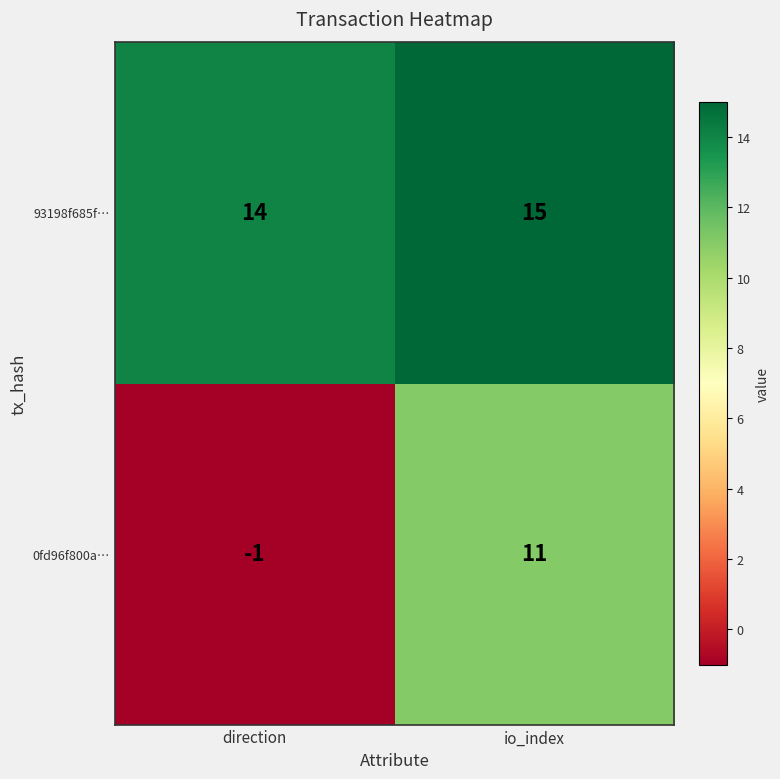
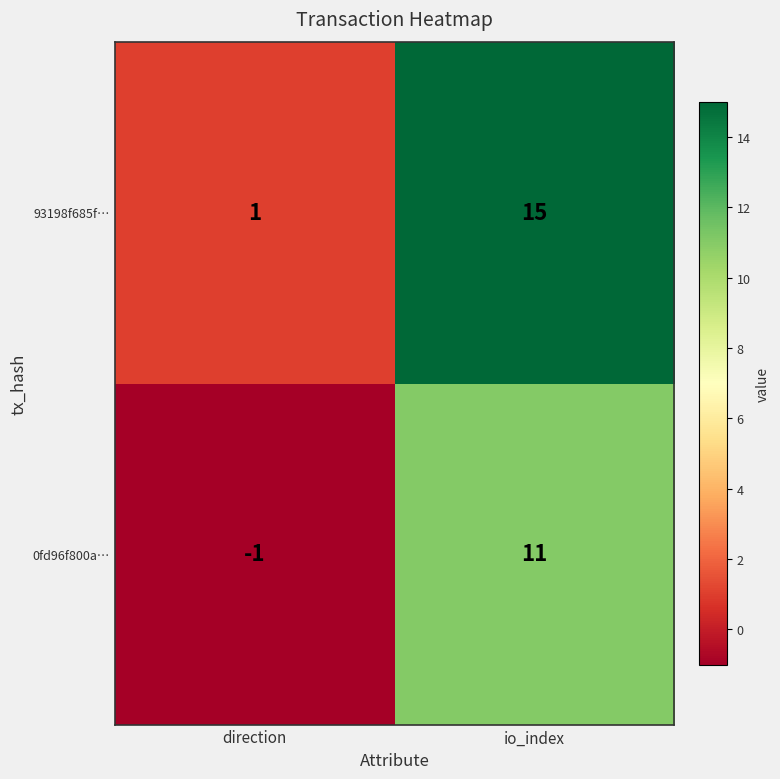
93198f685f…, direction: 14 -> 1
